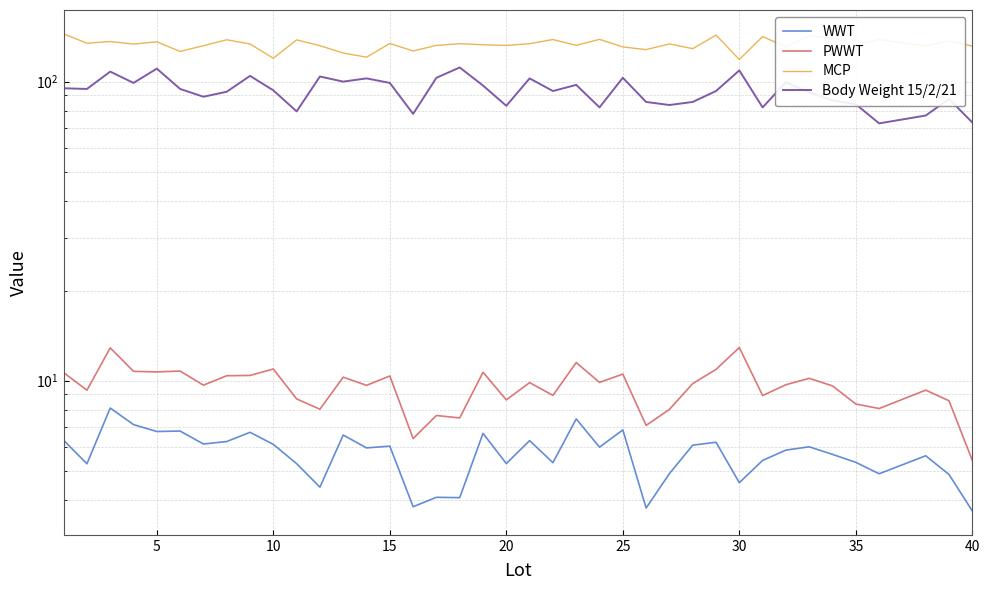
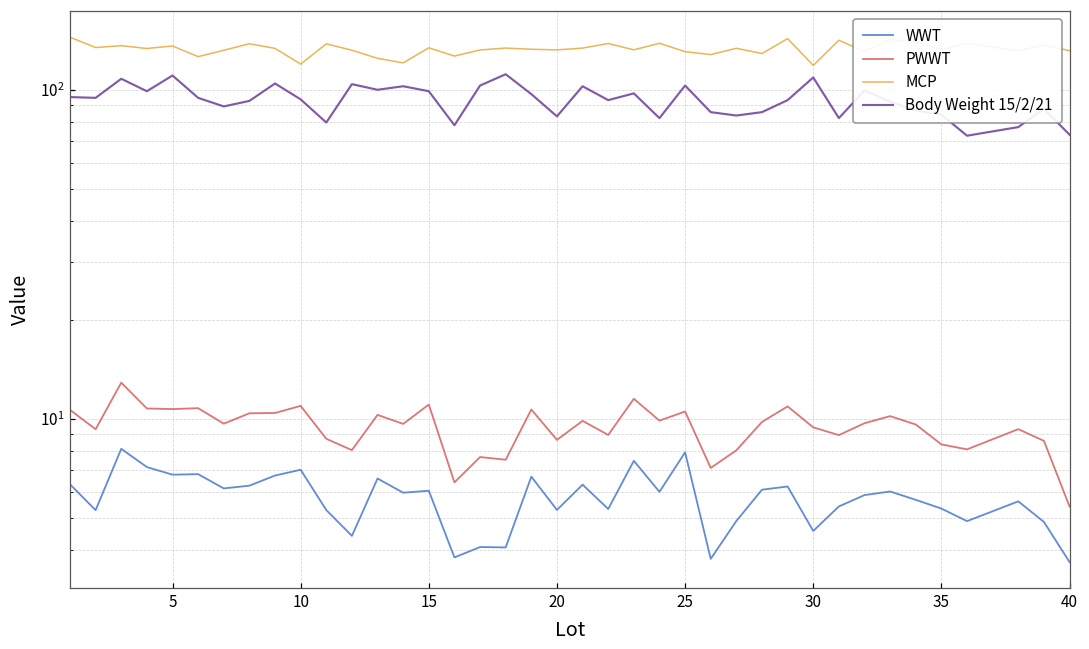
WWT, 10: 6.1 -> 7.0
PWWT, 15: 10.4 -> 11.0
WWT, 25: 6.8 -> 7.9
PWWT, 30: 12.9 -> 9.4
